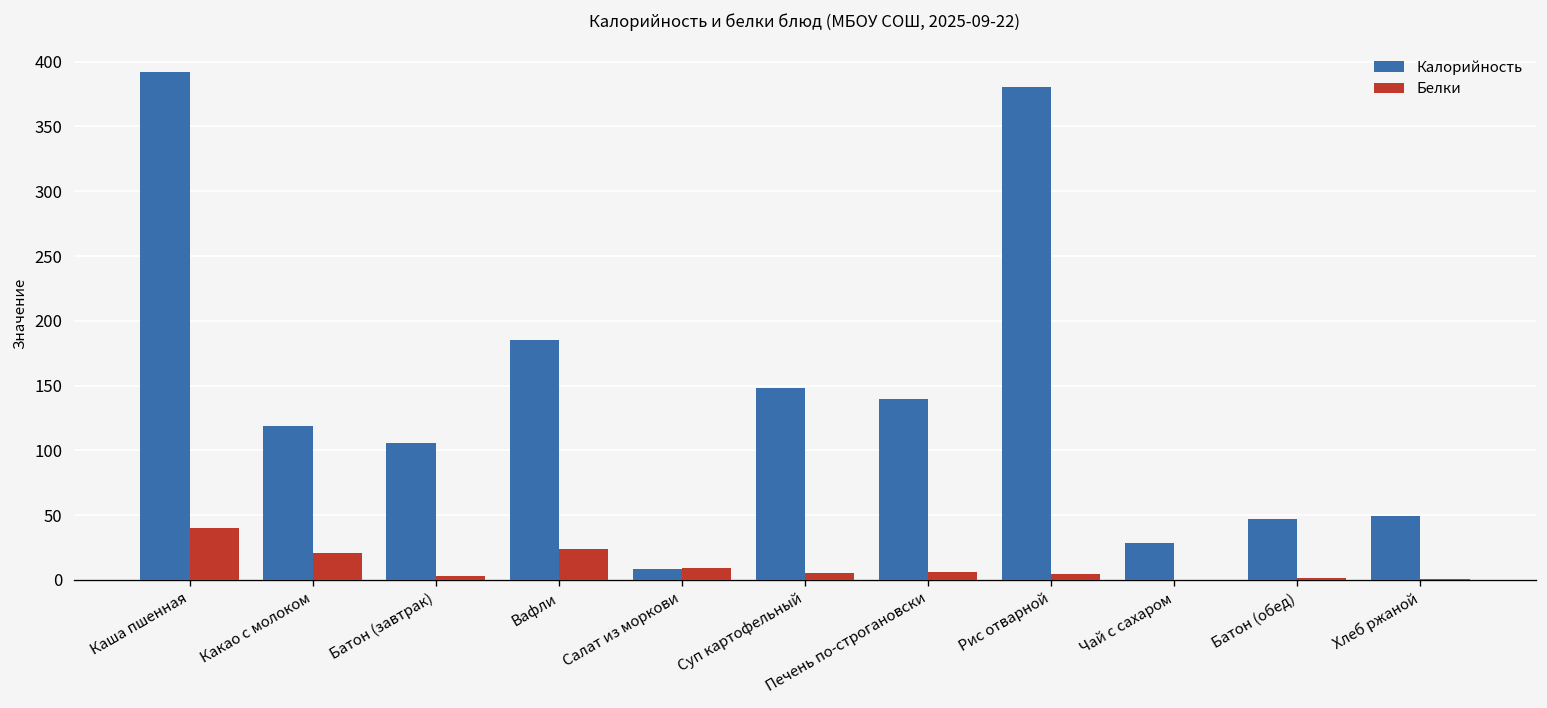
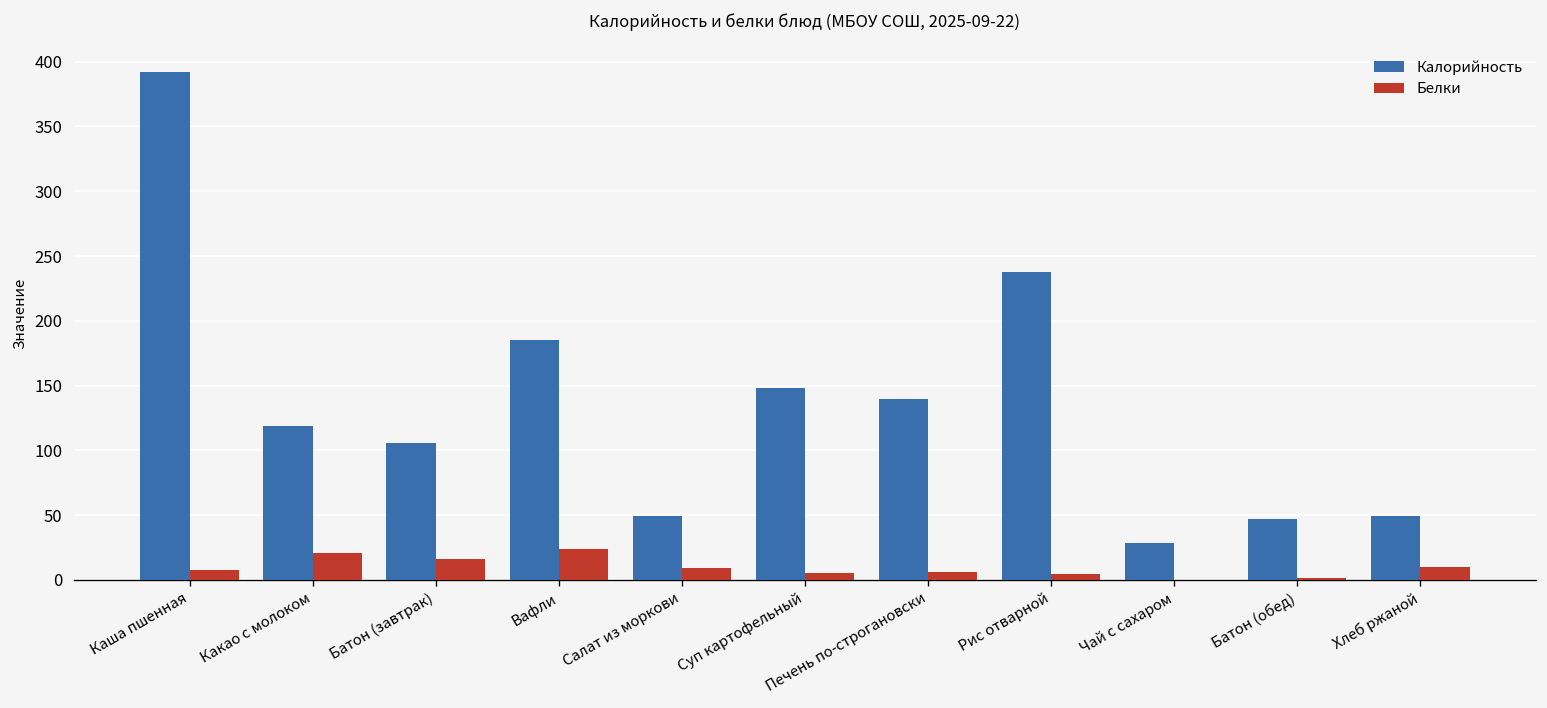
Белки, Каша пшенная: 40 -> 8
Белки, Батон (завтрак): 3 -> 16
Калорийность, Салат из моркови: 8 -> 49
Калорийность, Рис отварной: 380 -> 238
Белки, Хлеб ржаной: 1 -> 10
